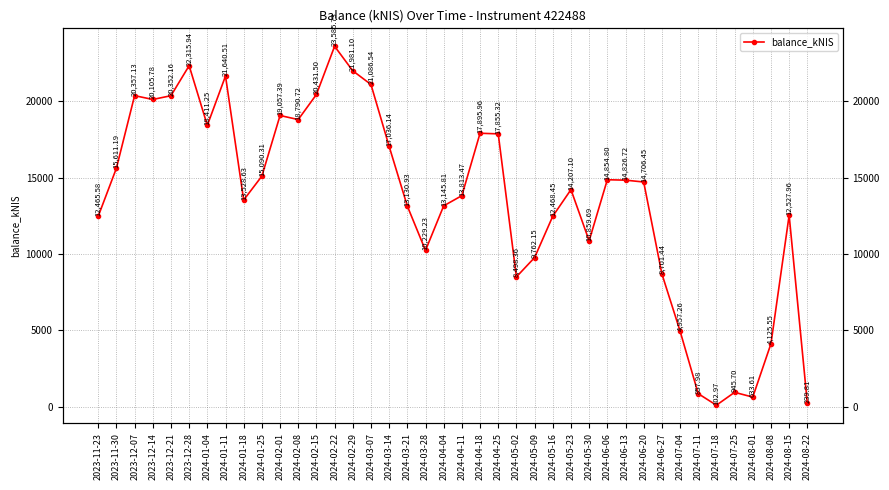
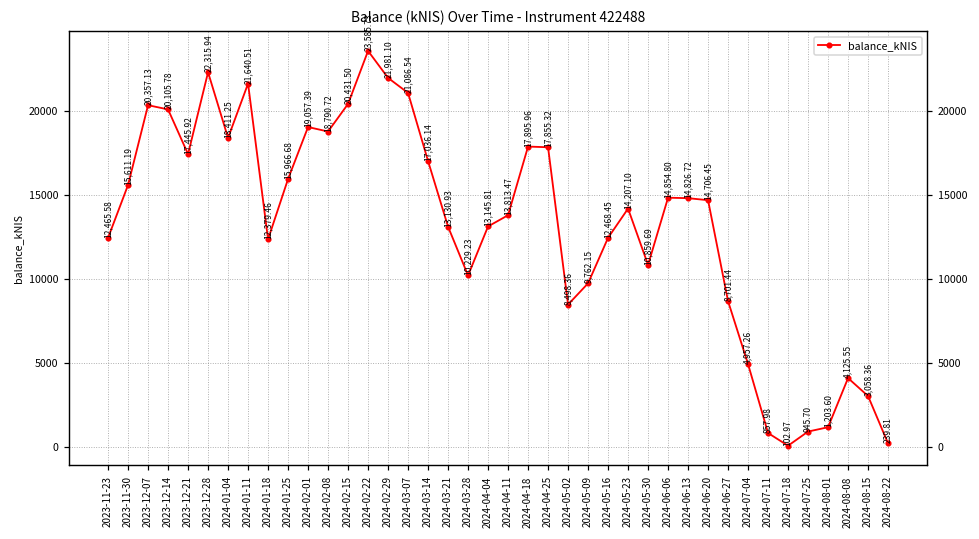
2023-12-21: 20,352.16 -> 17,445.92
2024-01-18: 13,528.63 -> 12,379.46
2024-01-25: 15,090.31 -> 15,966.68
2024-08-01: 633.61 -> 1,203.60
2024-08-15: 12,527.96 -> 3,058.36
